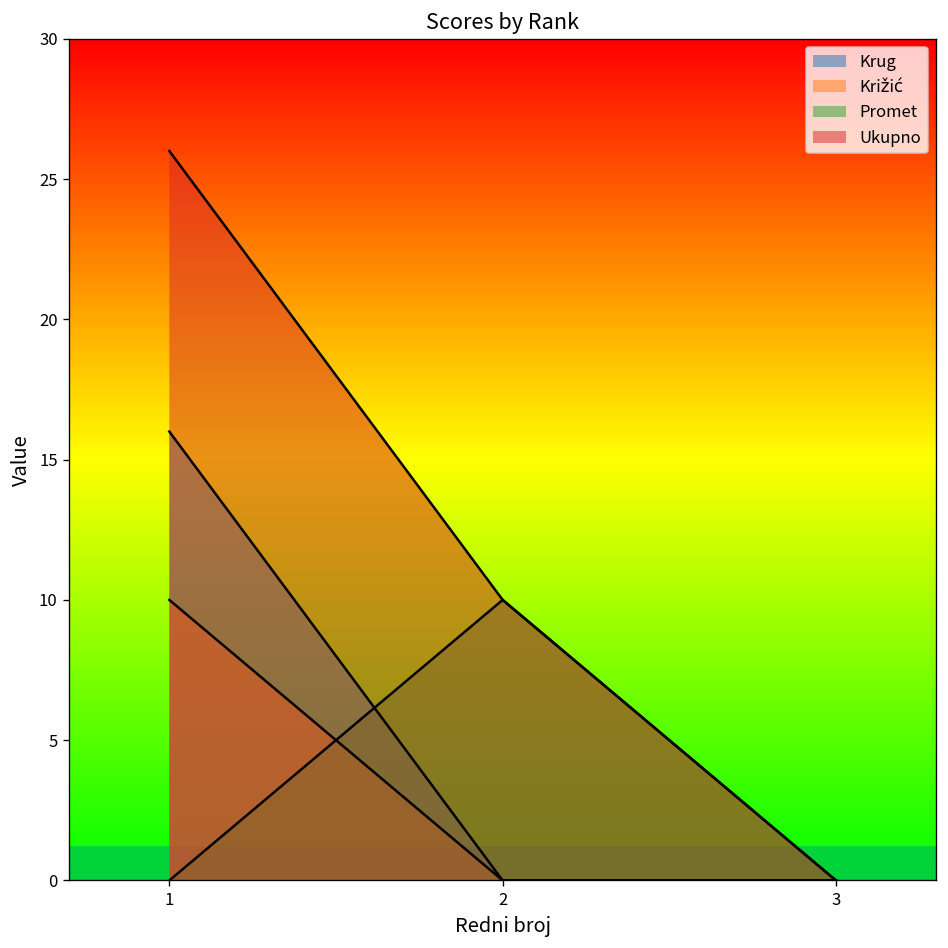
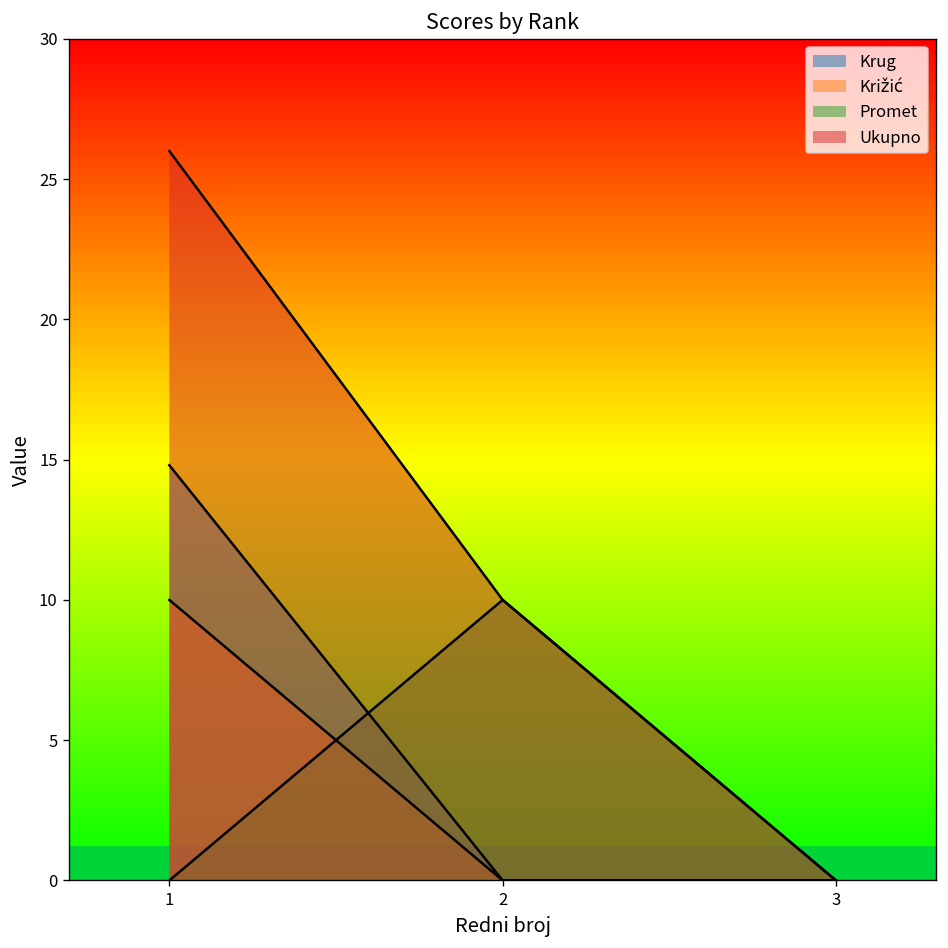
Krug, 1: 16.0 -> 14.8
